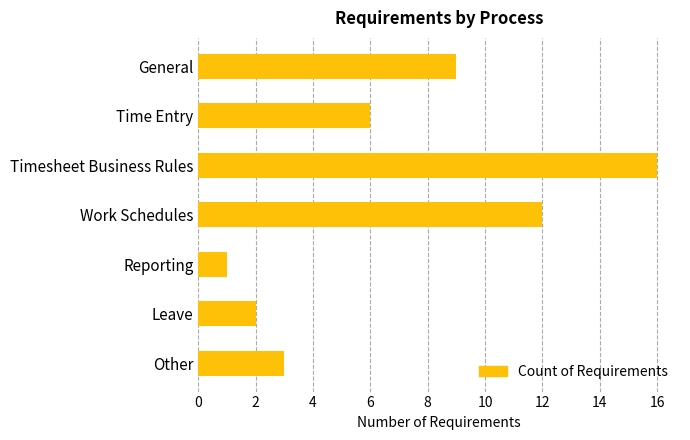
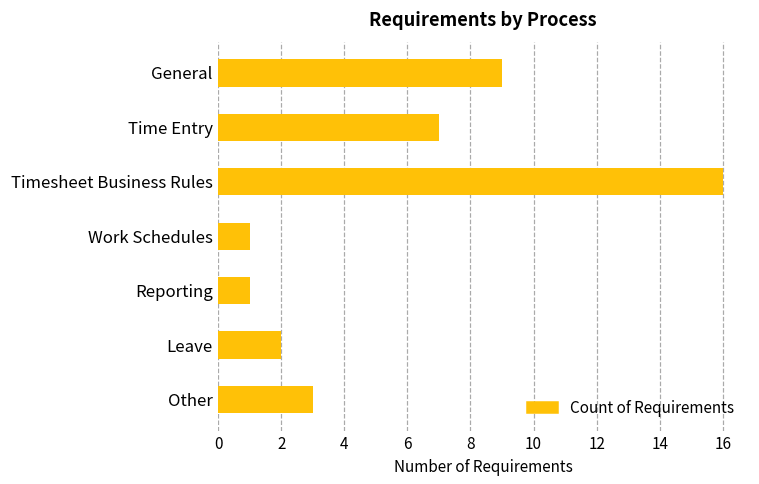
Time Entry: 6 -> 7
Work Schedules: 12 -> 1
